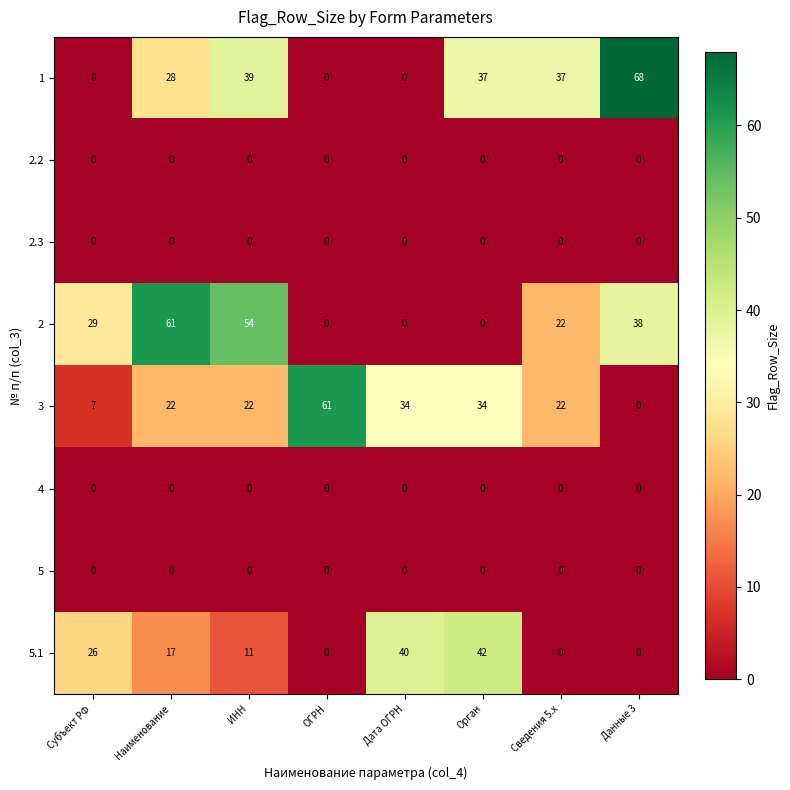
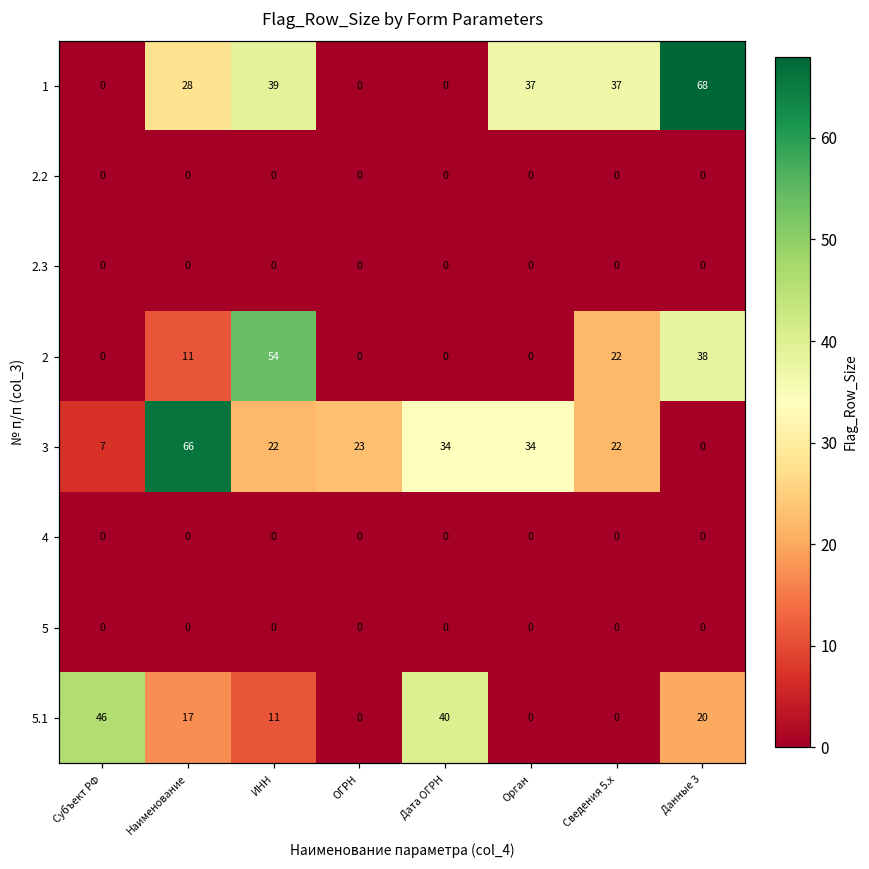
2, Субъект РФ: 29 -> 0
2, Наименование: 61 -> 11
3, Наименование: 22 -> 66
3, ОГРН: 61 -> 23
5.1, Субъект РФ: 26 -> 46
5.1, Орган: 42 -> 0
5.1, Данные 3: 0 -> 20
